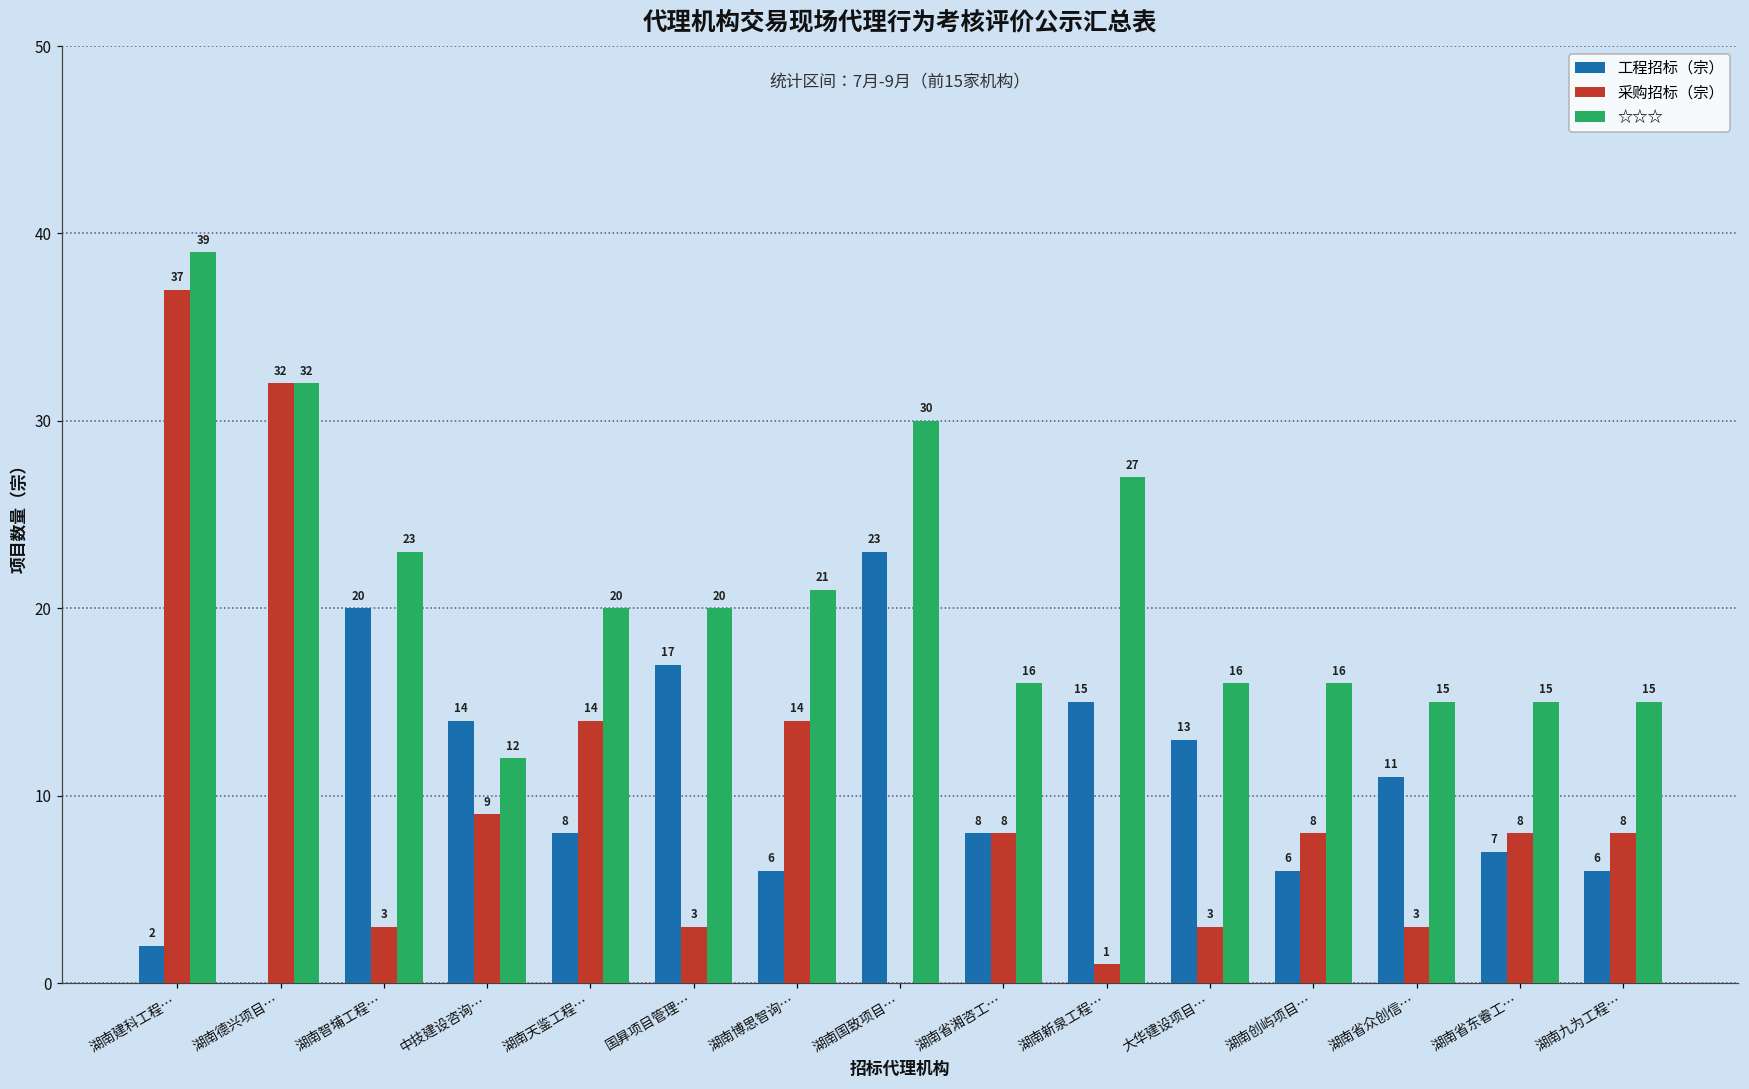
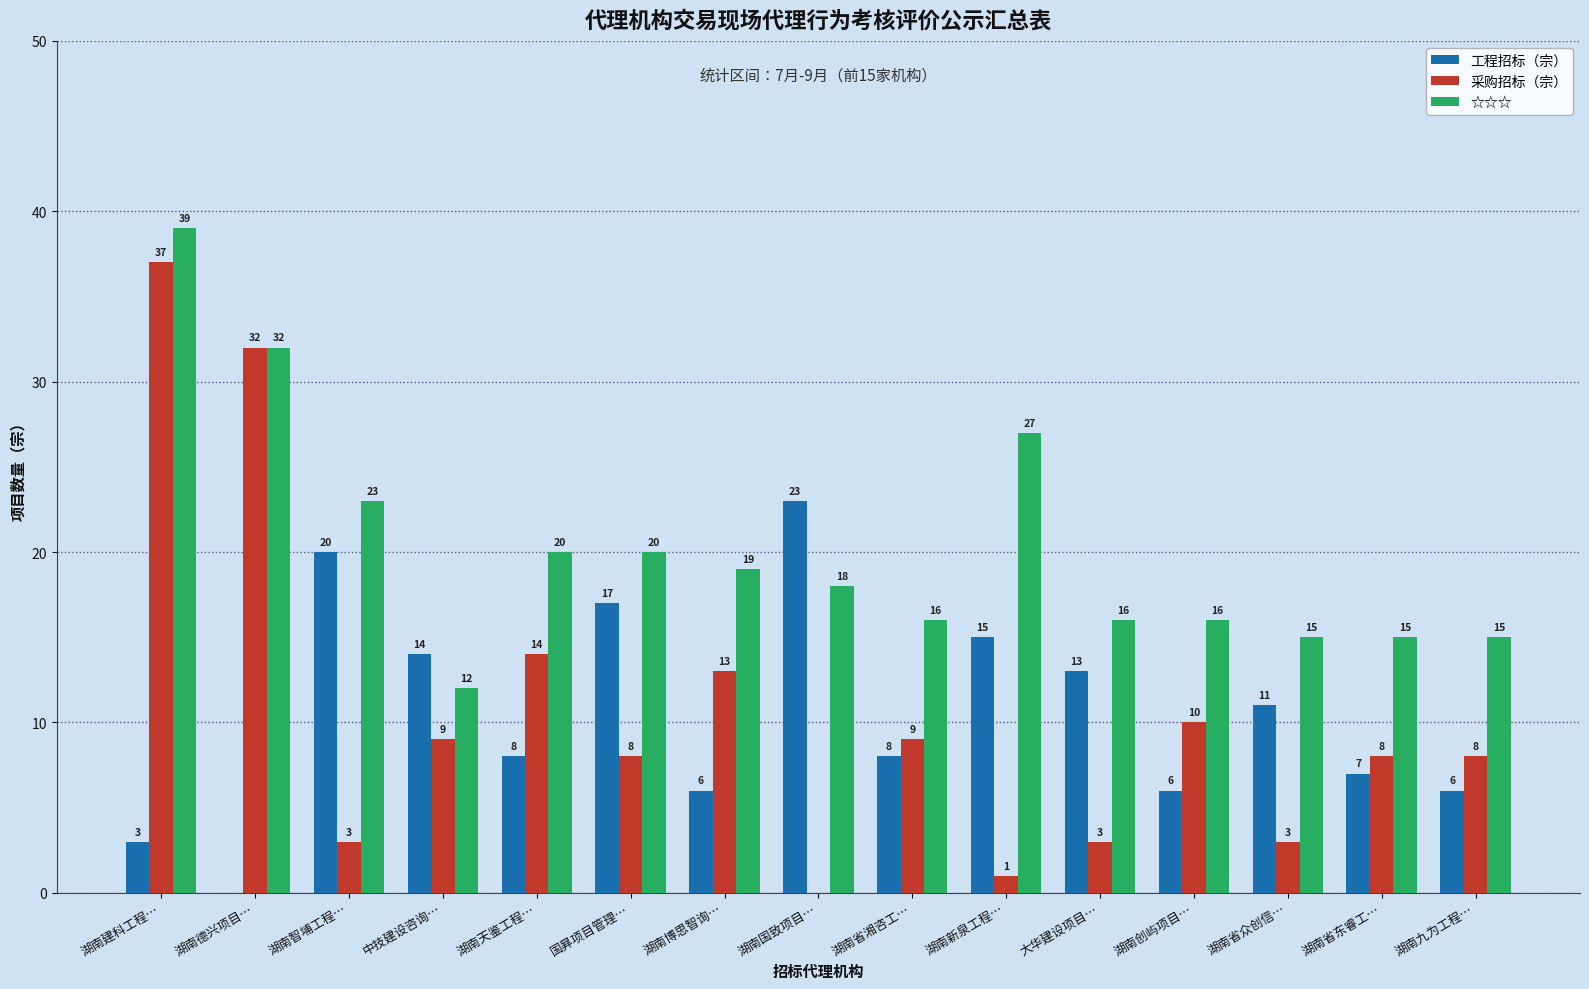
工程招标（宗）, 湖南建科工程…: 2 -> 3
采购招标（宗）, 国昪项目管理…: 3 -> 8
采购招标（宗）, 湖南博思智询…: 14 -> 13
☆☆☆, 湖南博思智询…: 21 -> 19
☆☆☆, 湖南国致项目…: 30 -> 18
采购招标（宗）, 湖南省湘咨工…: 8 -> 9
采购招标（宗）, 湖南创屿项目…: 8 -> 10
